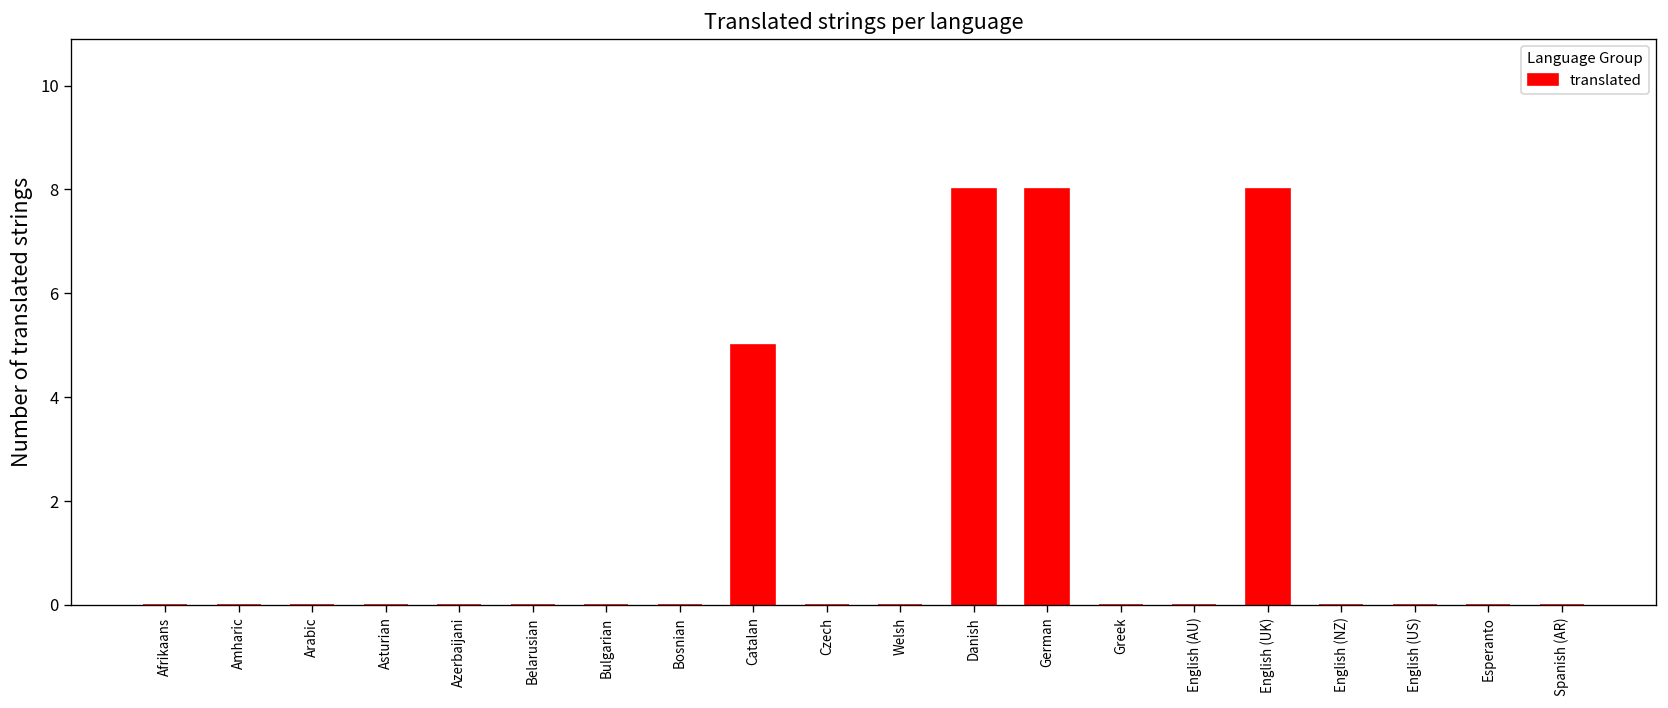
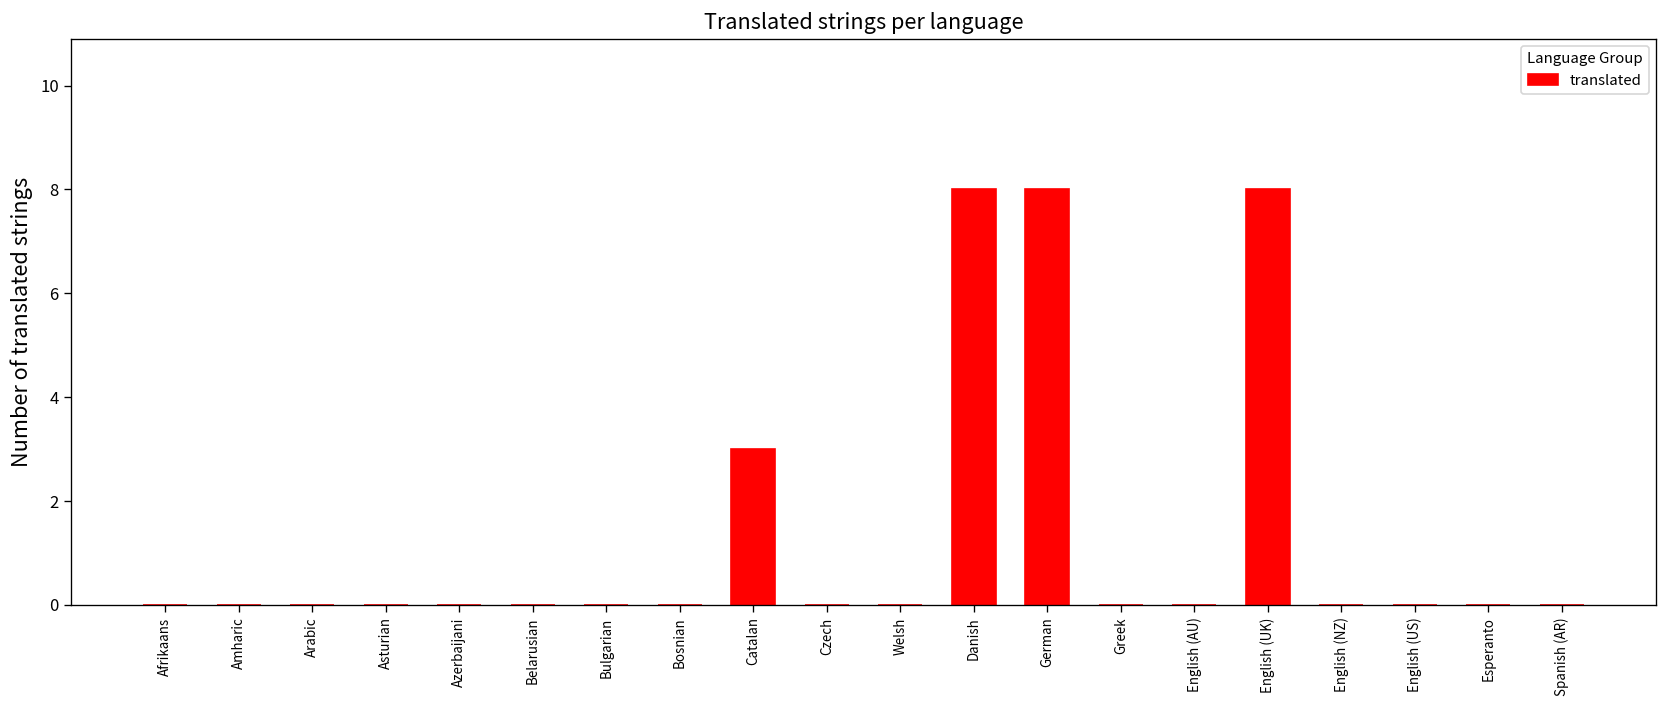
Catalan: 5 -> 3
